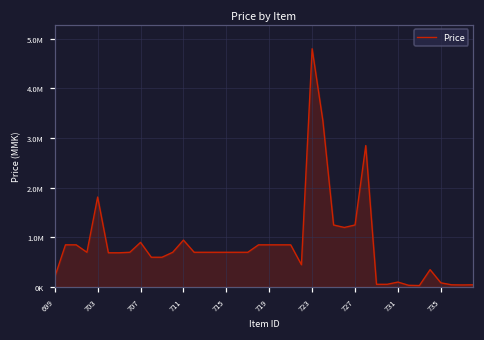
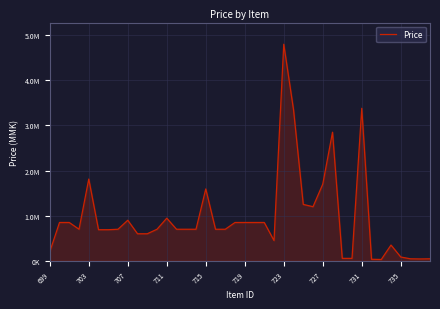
715: 700000 -> 1600000
727: 1300000 -> 1700000
731: 100000 -> 3400000
